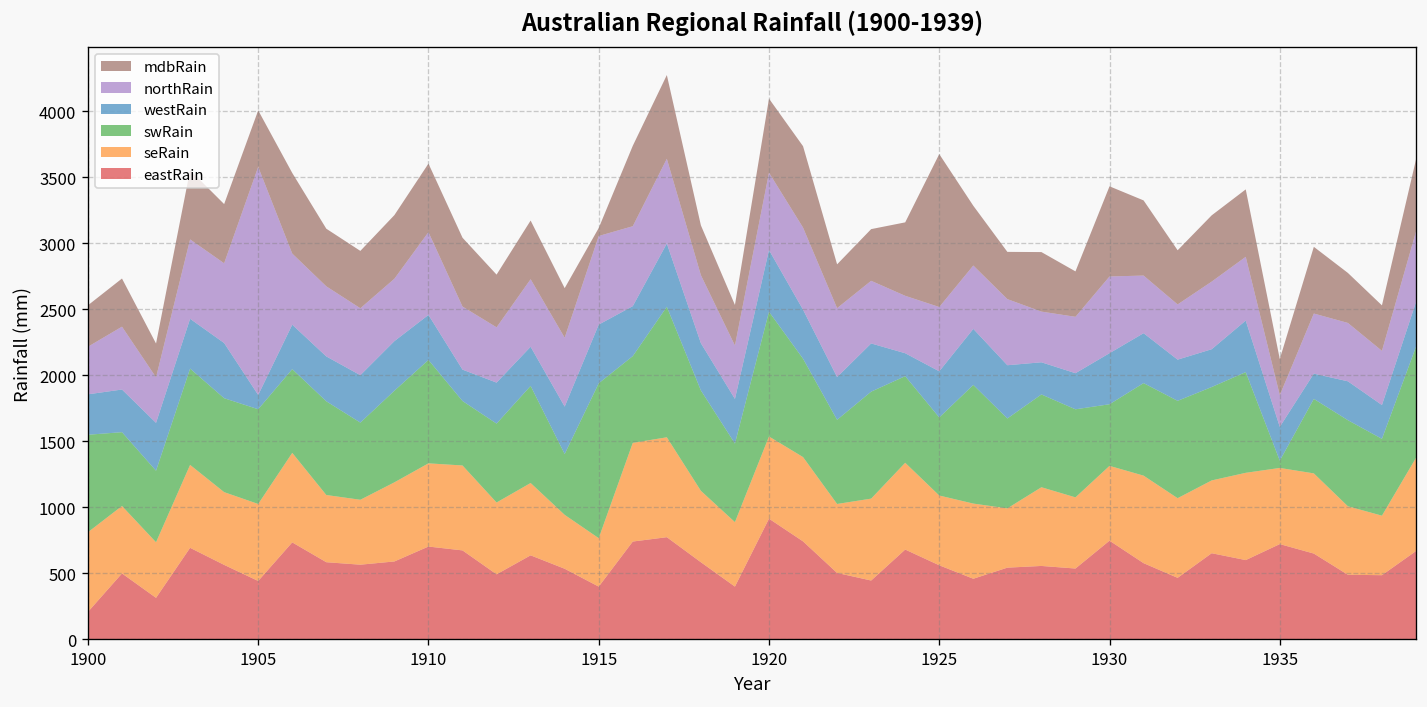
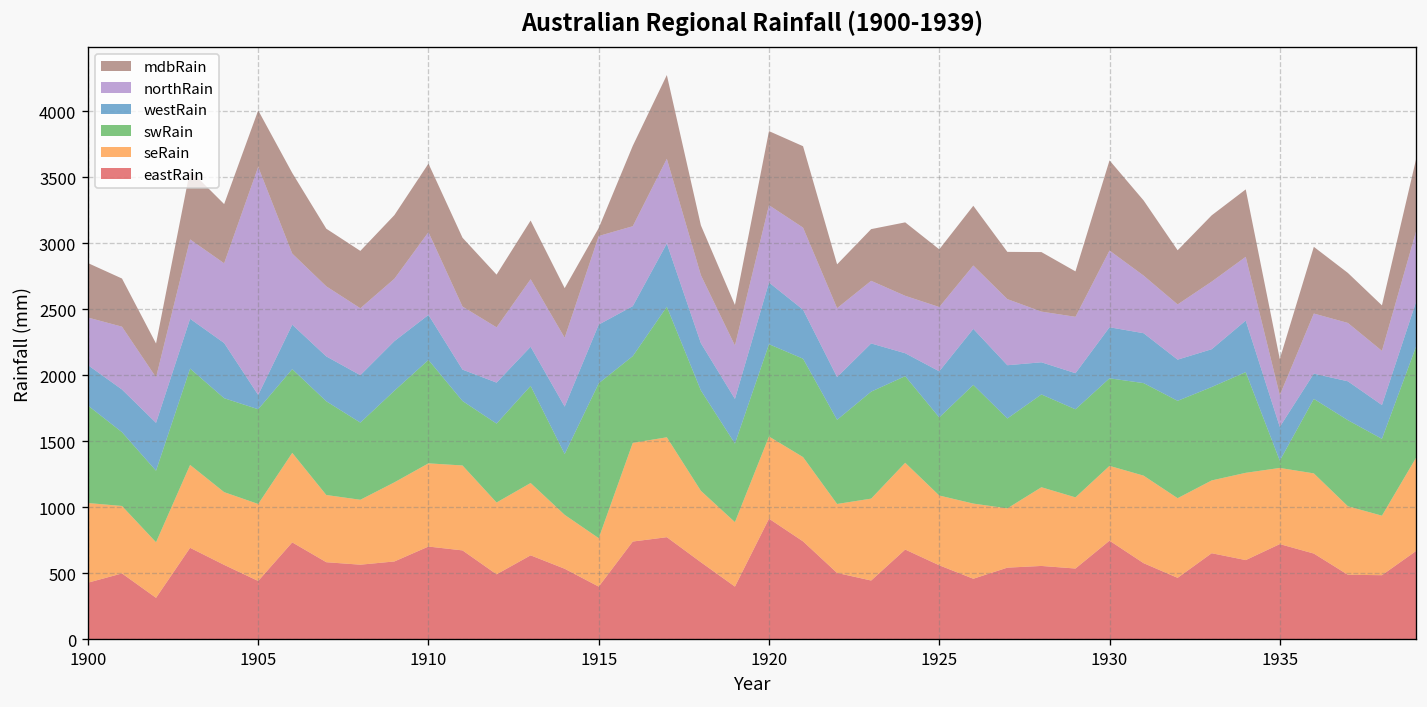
eastRain, 1900: 210 -> 430
mdbRain, 1900: 310 -> 410
swRain, 1920: 940 -> 700
mdbRain, 1925: 1160 -> 440
swRain, 1930: 470 -> 660
